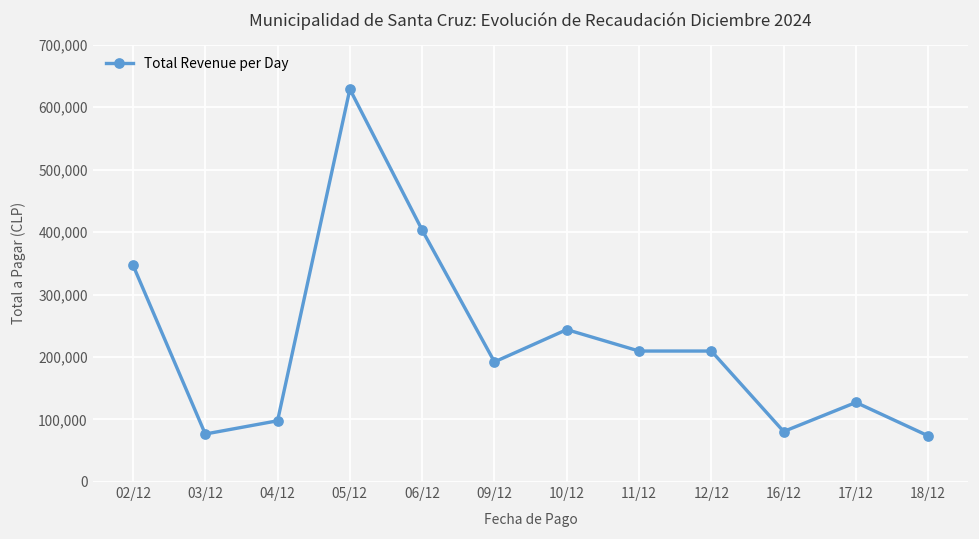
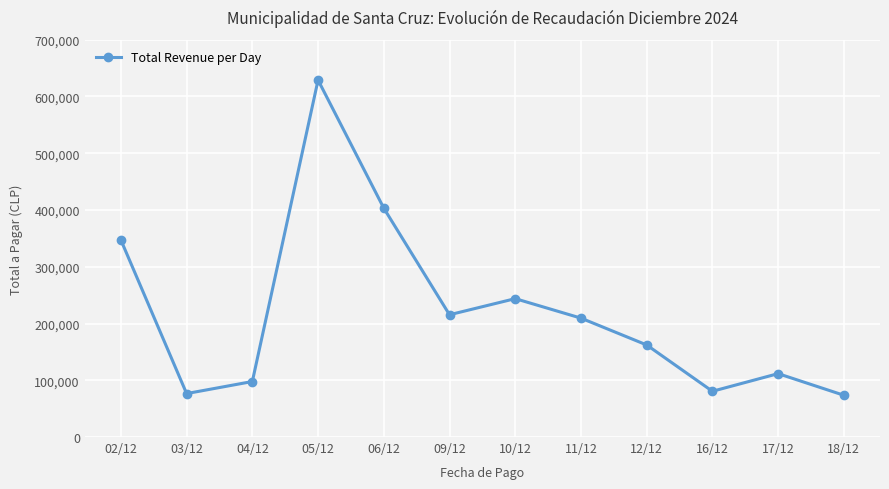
09/12: 190,000 -> 220,000
12/12: 210,000 -> 160,000
17/12: 130,000 -> 110,000
